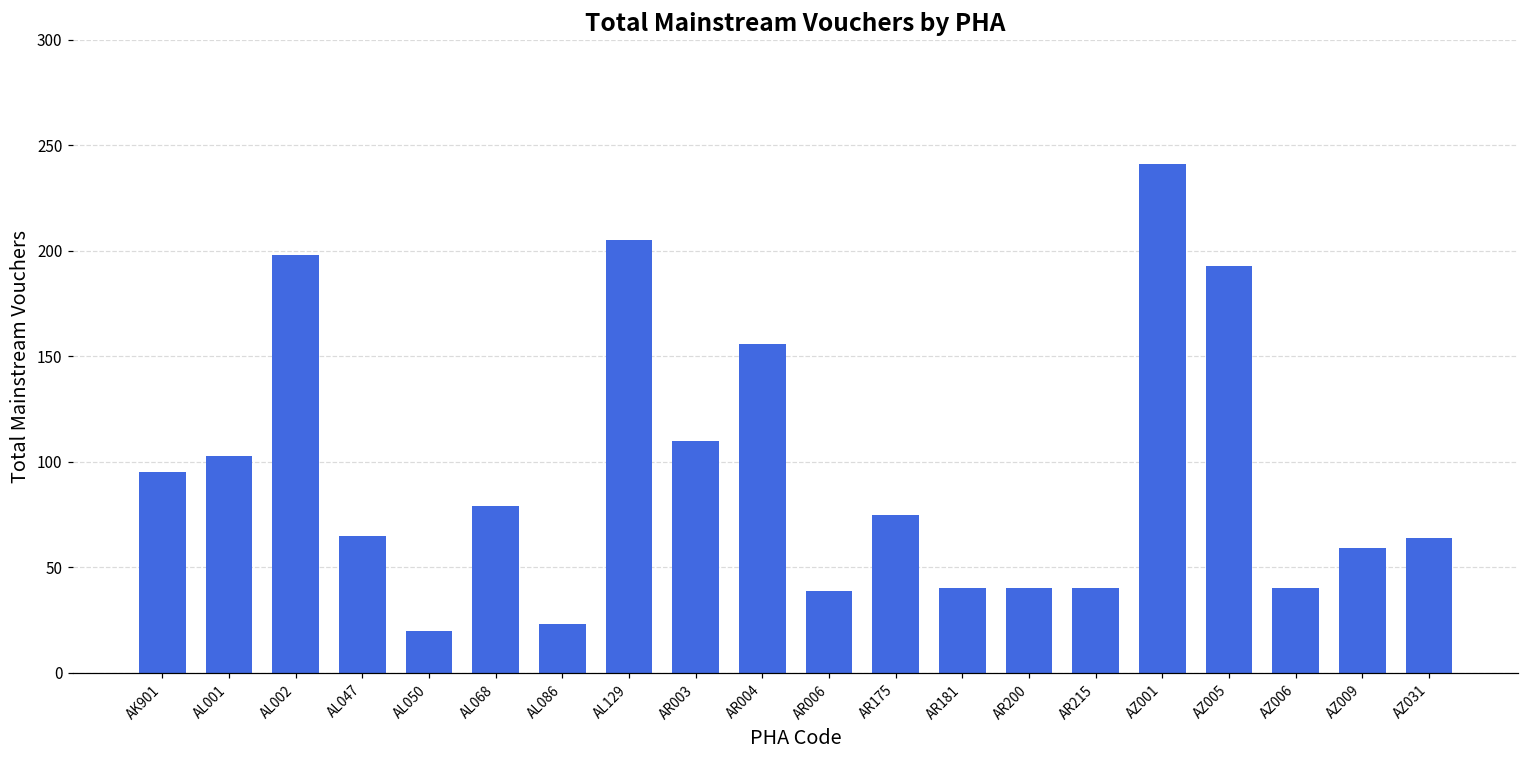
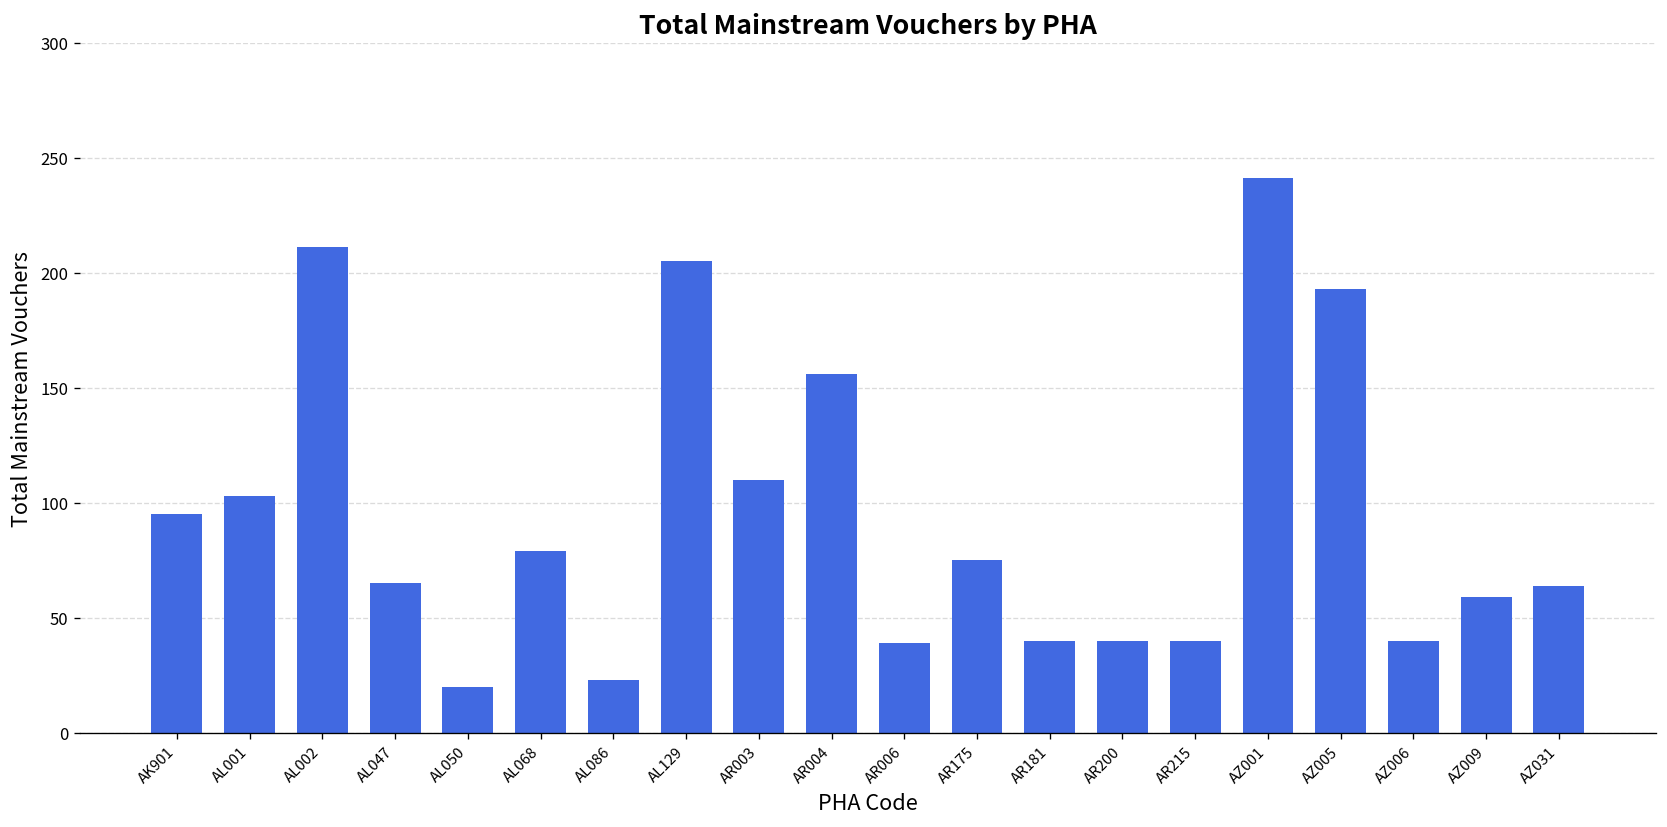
AL002: 198 -> 211
